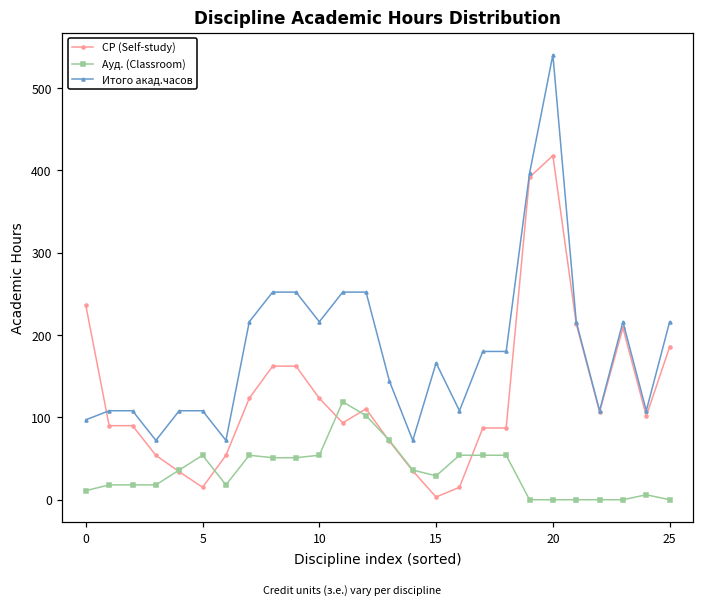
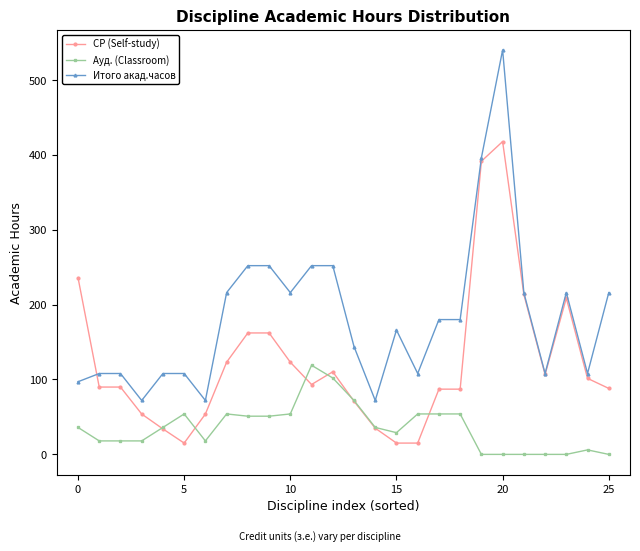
Ауд. (Classroom), 0: 10 -> 40
СР (Self-study), 15: 0 -> 20
СР (Self-study), 25: 190 -> 90
